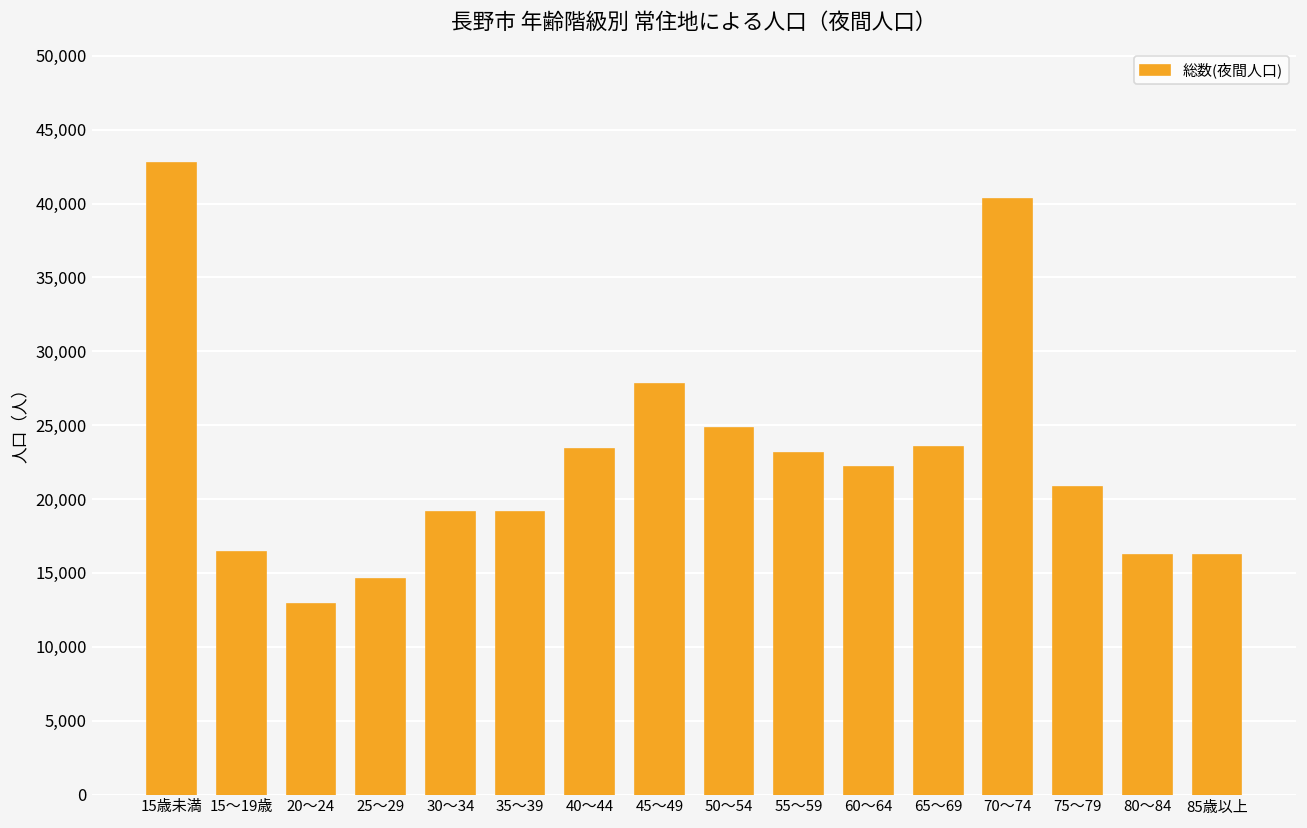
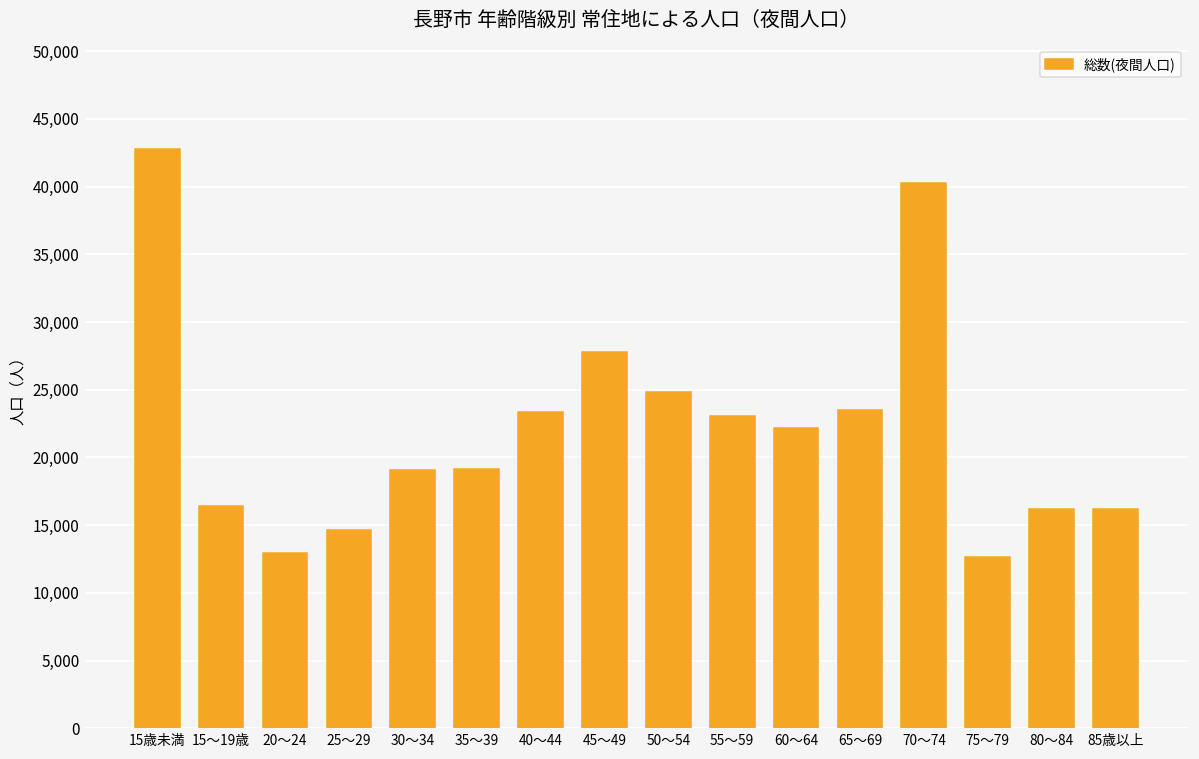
75～79: 20,800 -> 12,700
